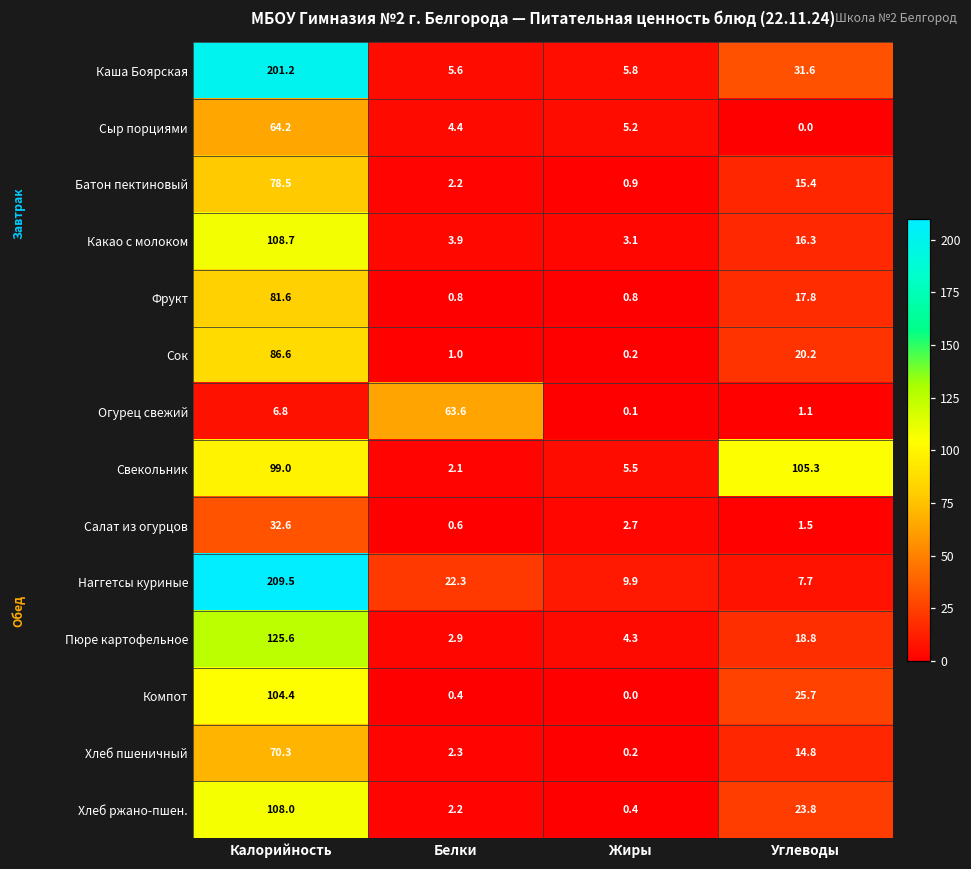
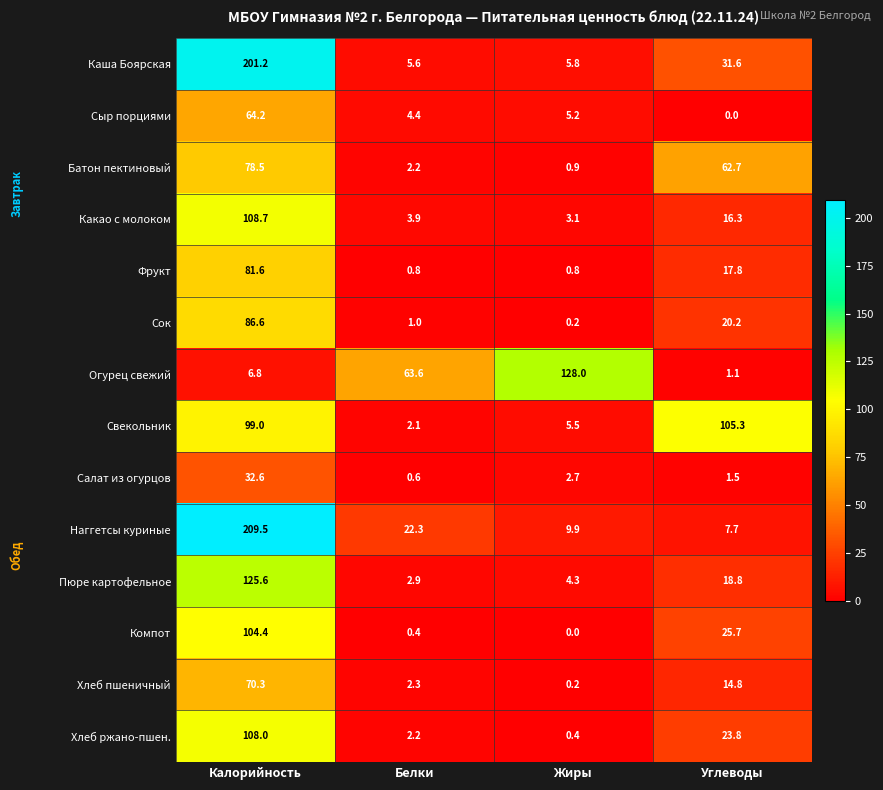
Батон пектиновый, Углеводы: 15.4 -> 62.7
Огурец свежий, Жиры: 0.1 -> 128.0
